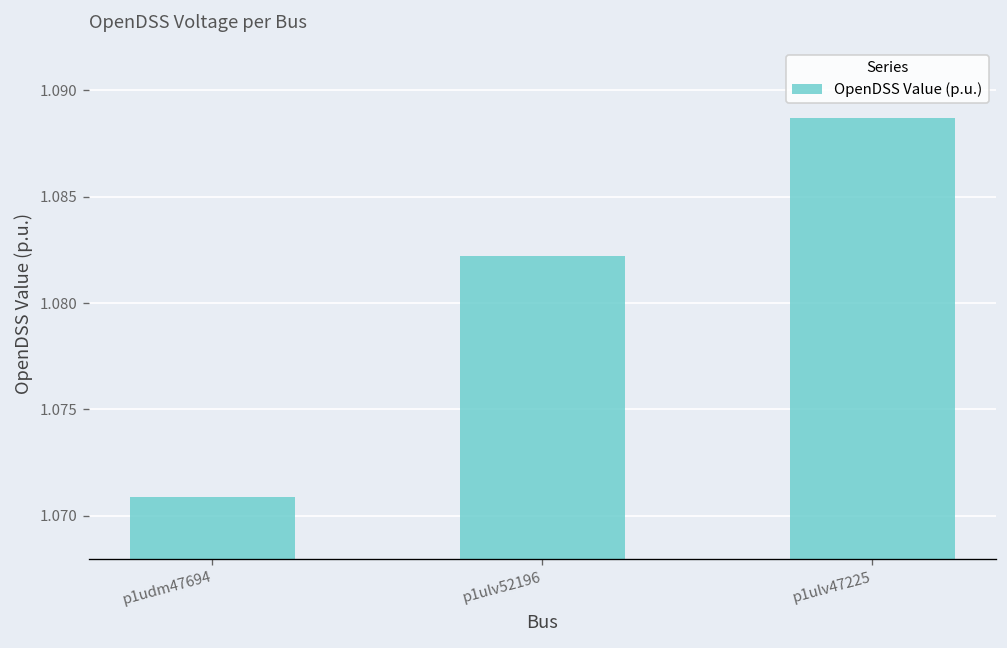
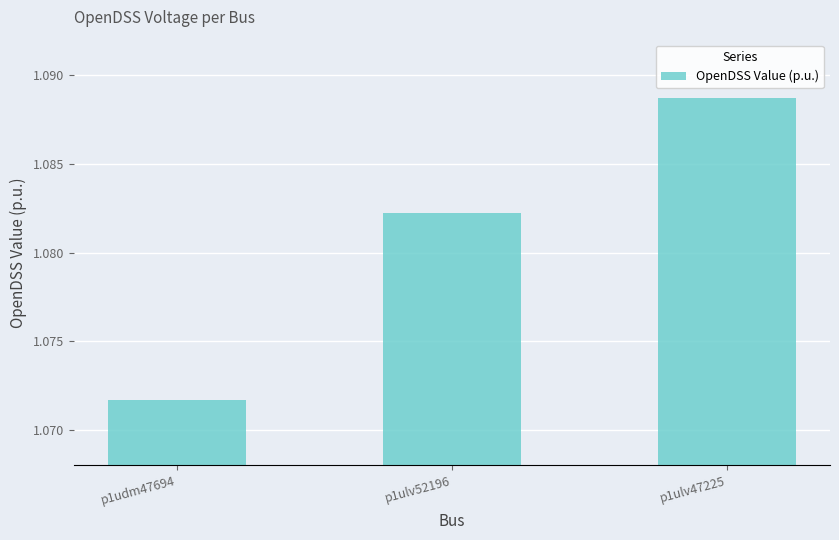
p1udm47694: 1.0709 -> 1.0717
